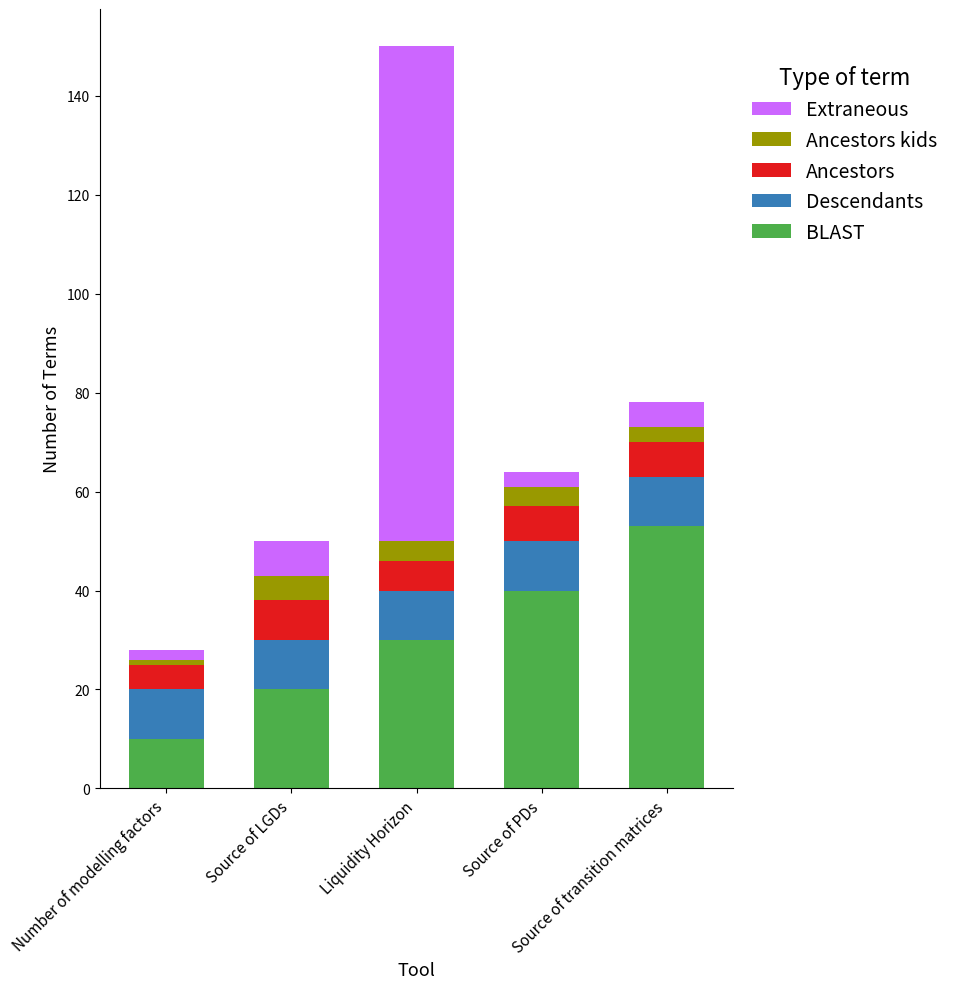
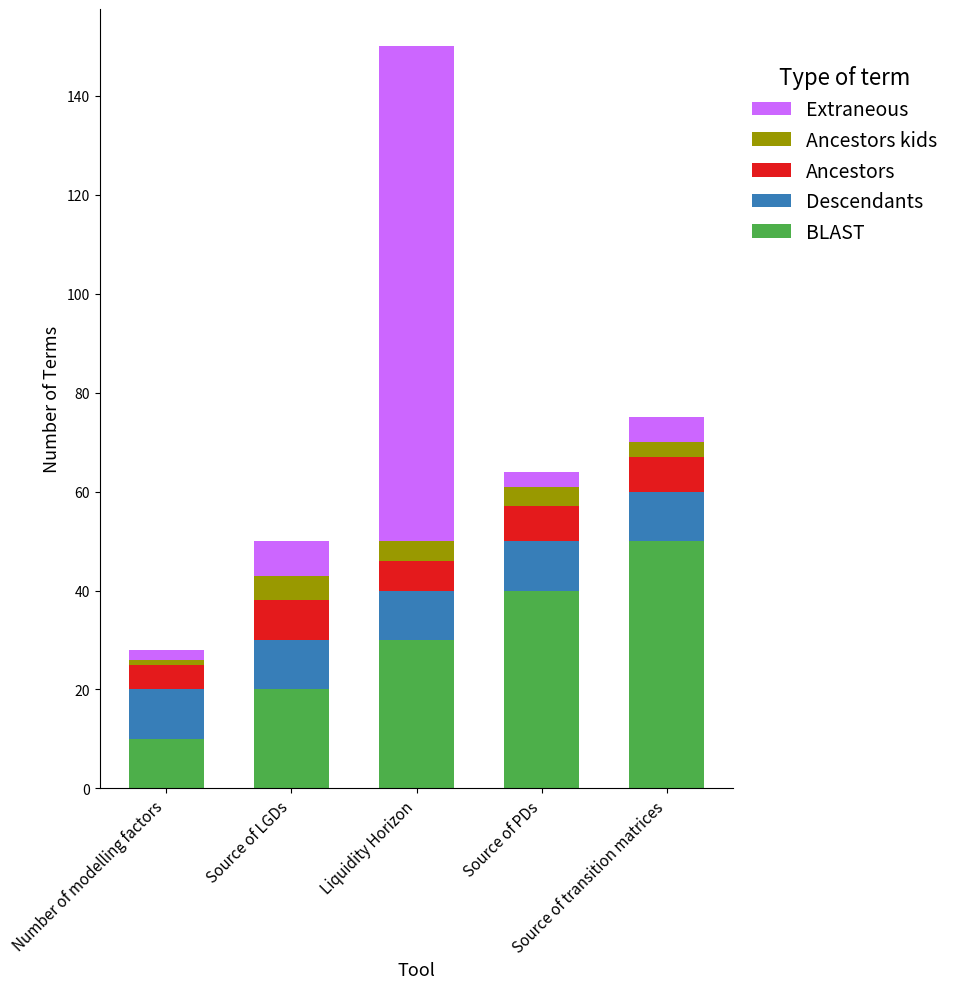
BLAST, Source of transition matrices: 53 -> 50
